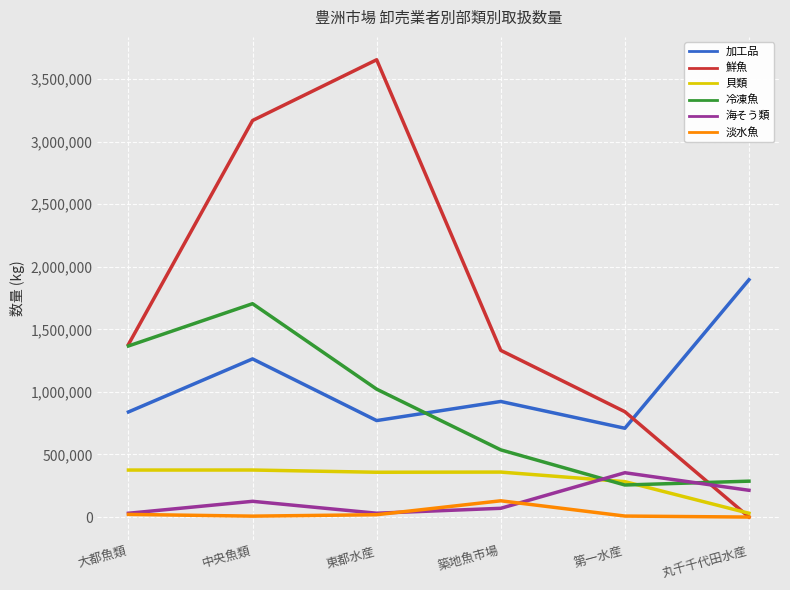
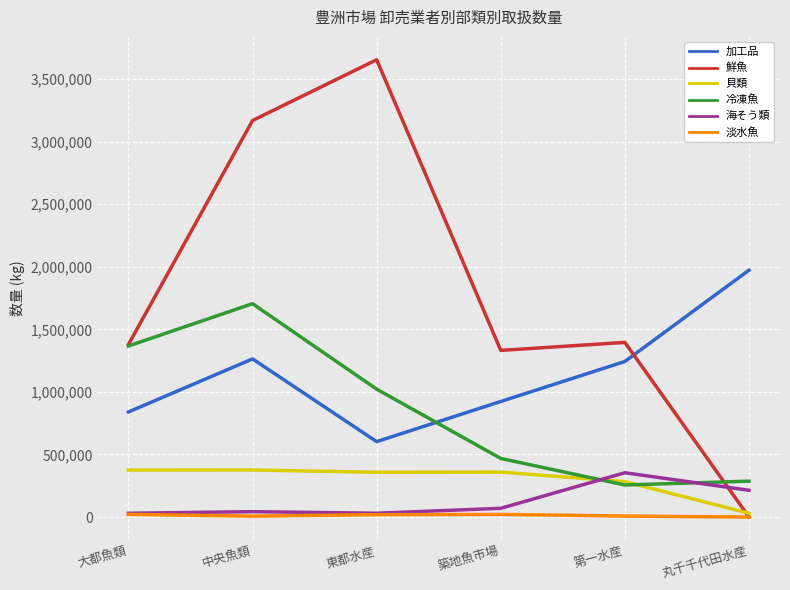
海そう類, 中央魚類: 130,000 -> 40,000
加工品, 東都水産: 770,000 -> 600,000
冷凍魚, 築地魚市場: 540,000 -> 470,000
淡水魚, 築地魚市場: 130,000 -> 20,000
加工品, 第一水産: 710,000 -> 1,240,000
鮮魚, 第一水産: 840,000 -> 1,400,000
加工品, 丸千千代田水産: 1,900,000 -> 1,970,000
